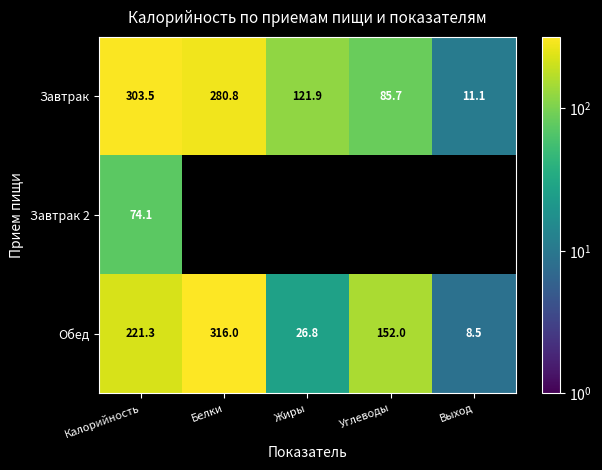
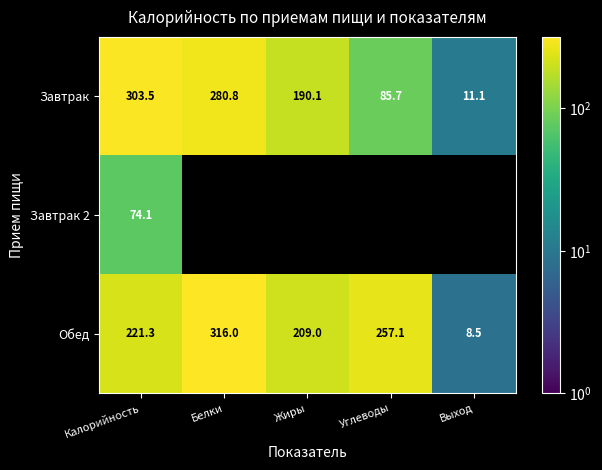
Завтрак, Жиры: 121.9 -> 190.1
Обед, Жиры: 26.8 -> 209.0
Обед, Углеводы: 152.0 -> 257.1
